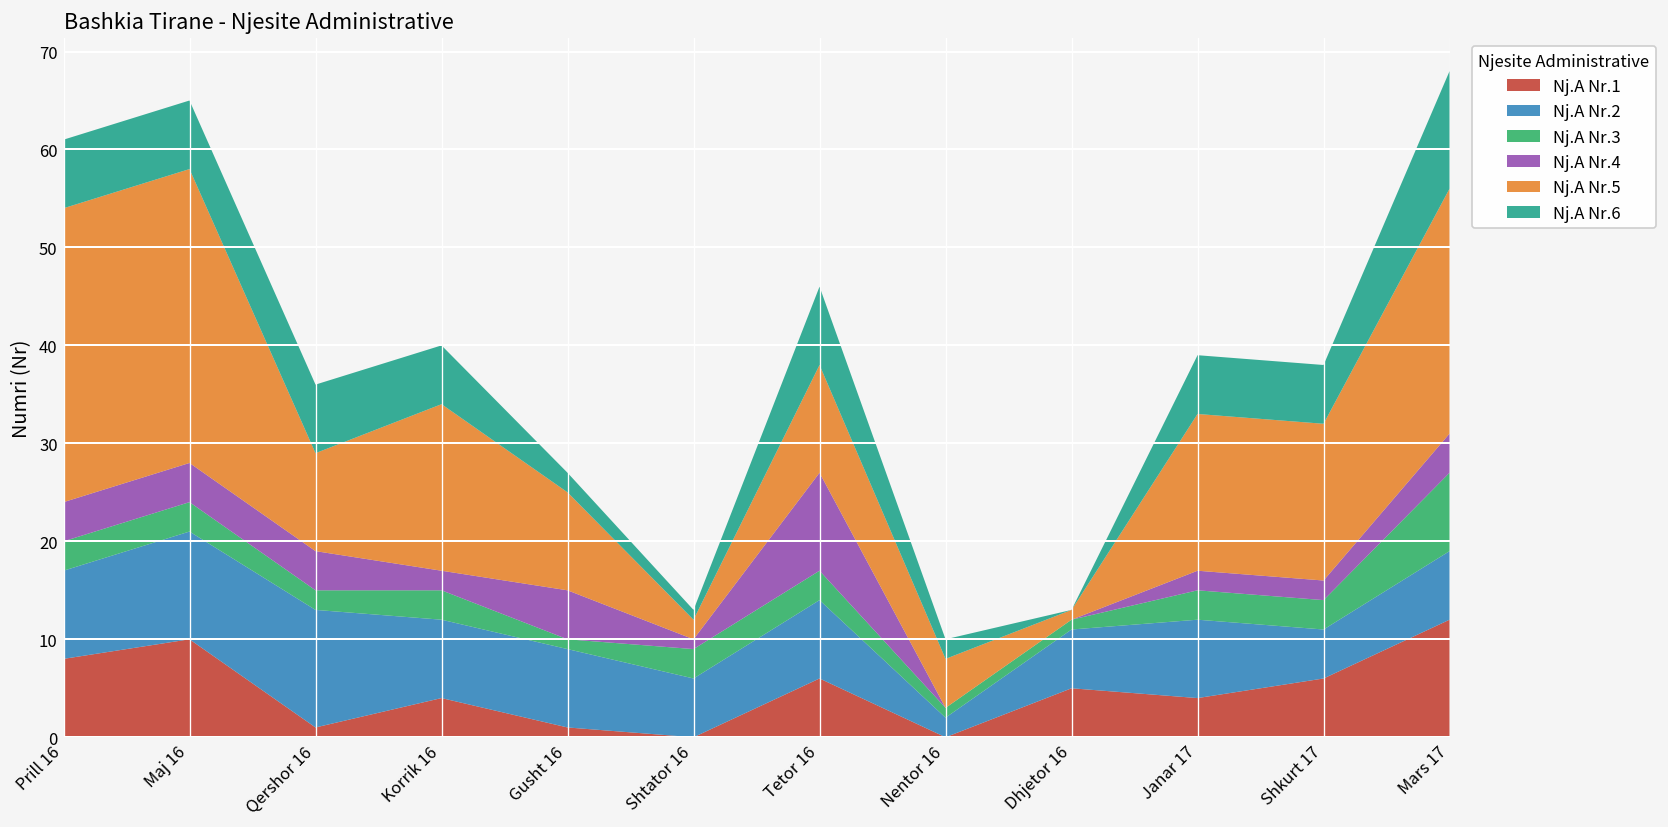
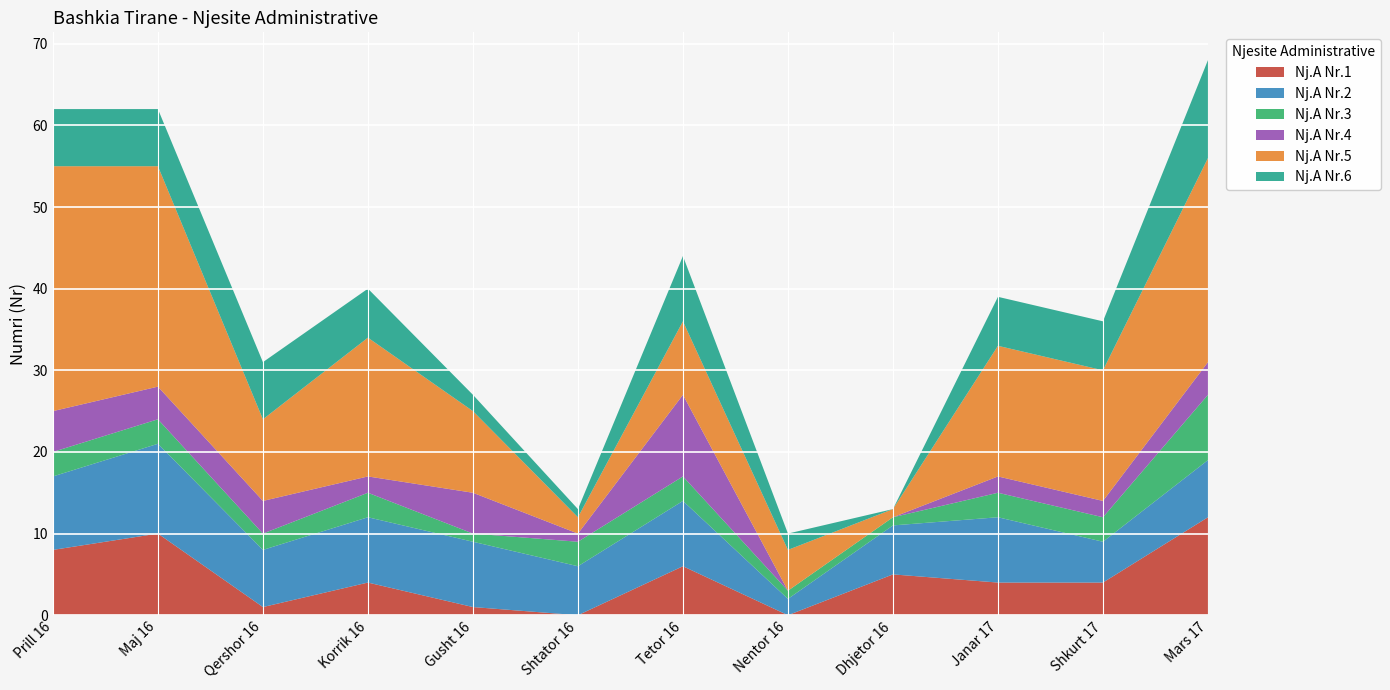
Nj.A Nr.4, Prill 16: 4 -> 5
Nj.A Nr.5, Maj 16: 30 -> 27
Nj.A Nr.2, Qershor 16: 12 -> 7
Nj.A Nr.5, Tetor 16: 11 -> 9
Nj.A Nr.1, Shkurt 17: 6 -> 4
